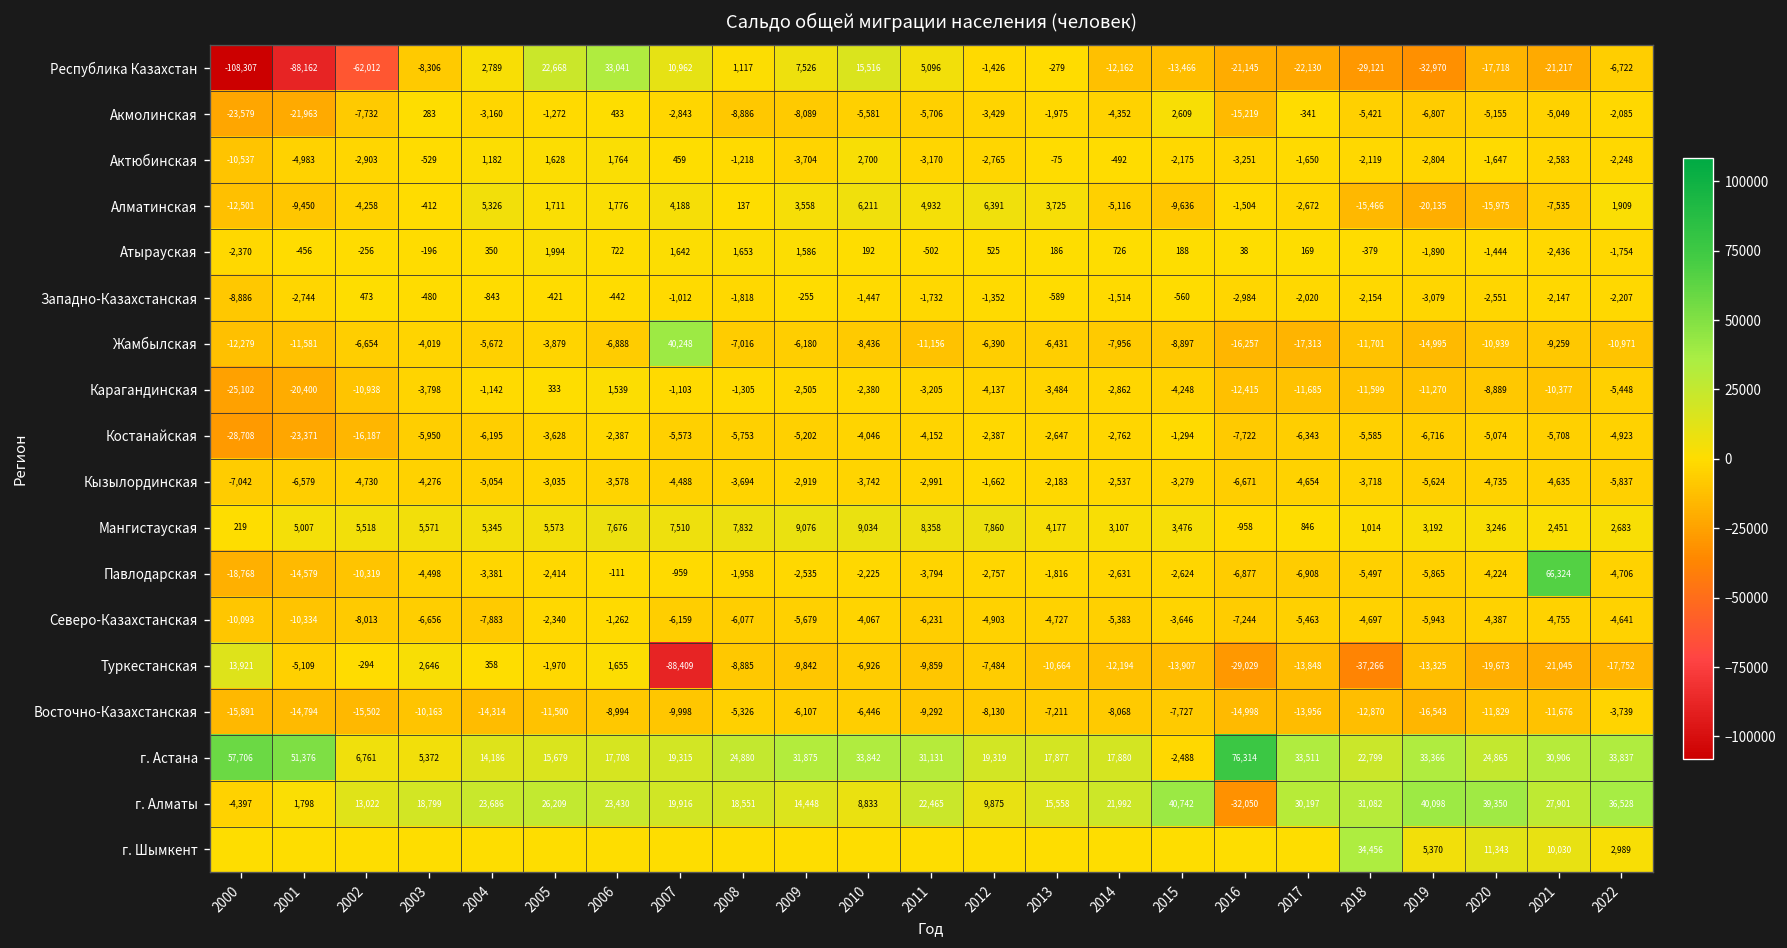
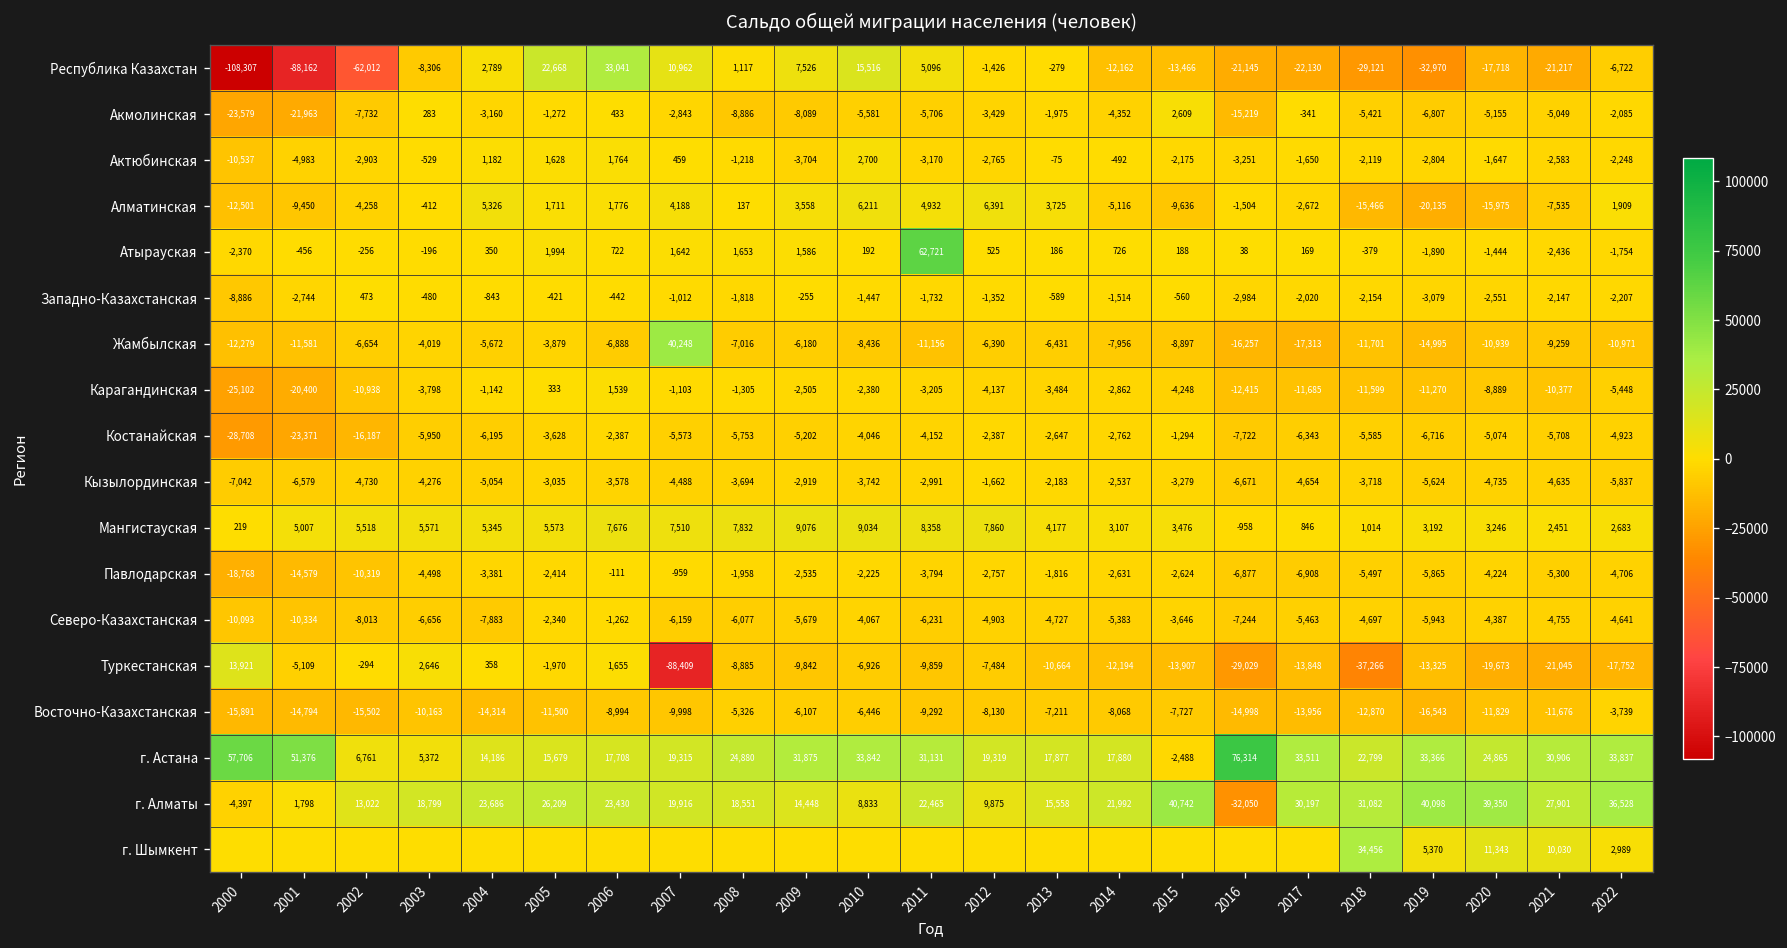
Атырауская, 2011: -502 -> 62,721
Павлодарская, 2021: 66,324 -> -5,300
